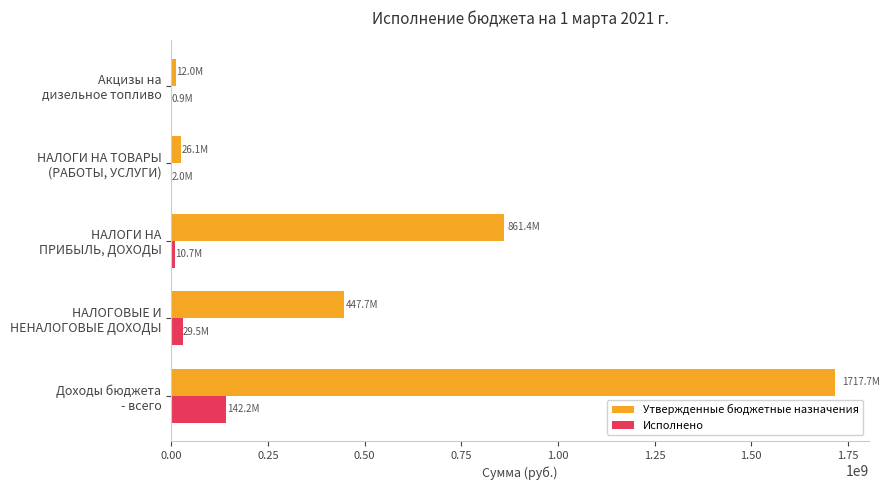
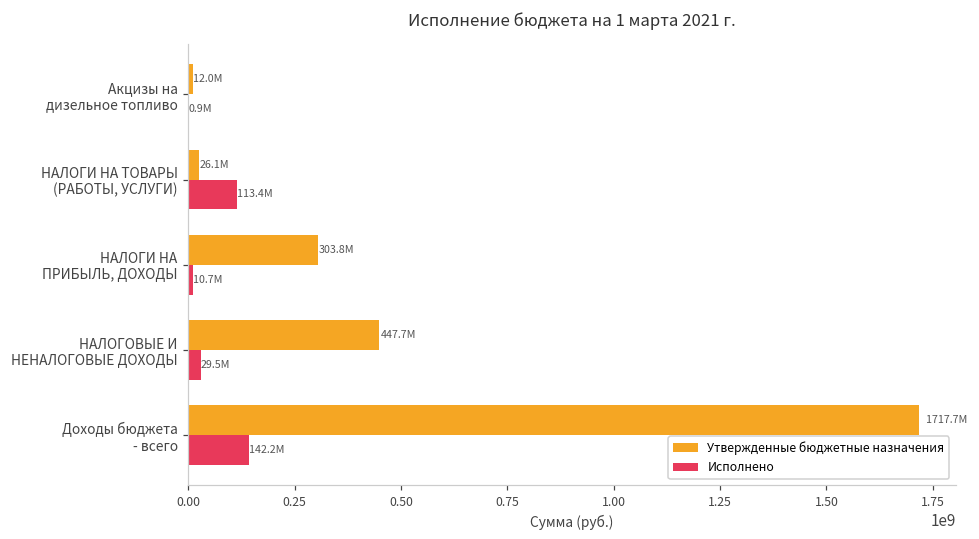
Исполнено, НАЛОГИ НА ТОВАРЫ (РАБОТЫ, УСЛУГИ): 2.0M -> 113.4M
Утвержденные бюджетные назначения, НАЛОГИ НА ПРИБЫЛЬ, ДОХОДЫ: 861.4M -> 303.8M
